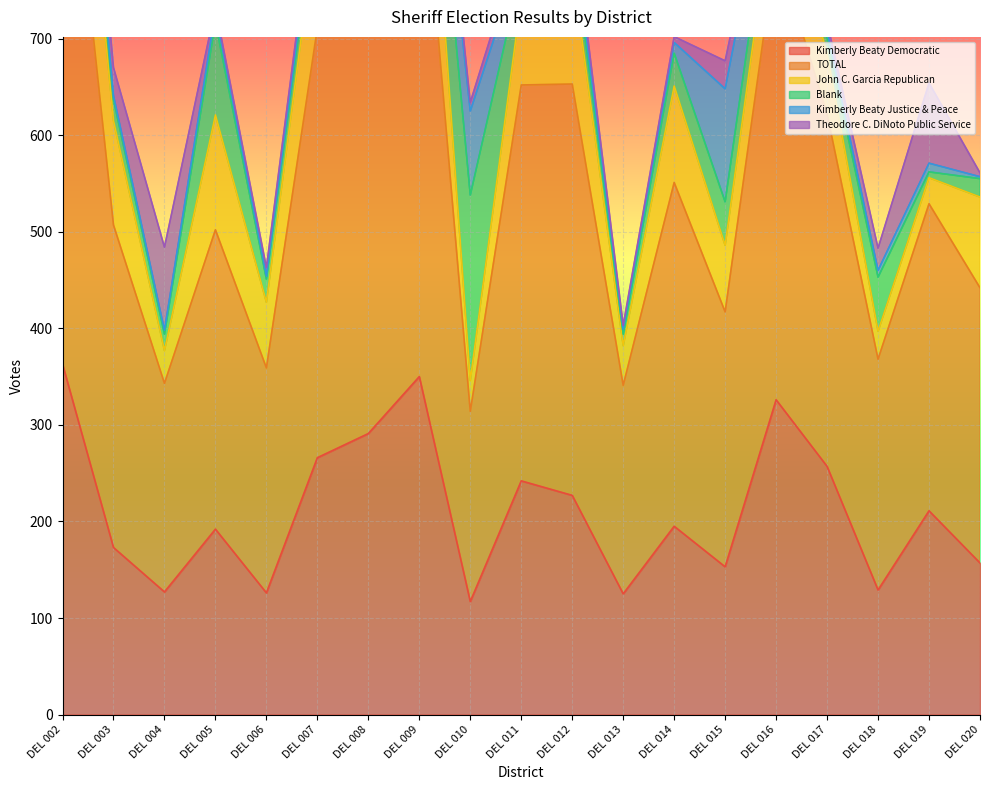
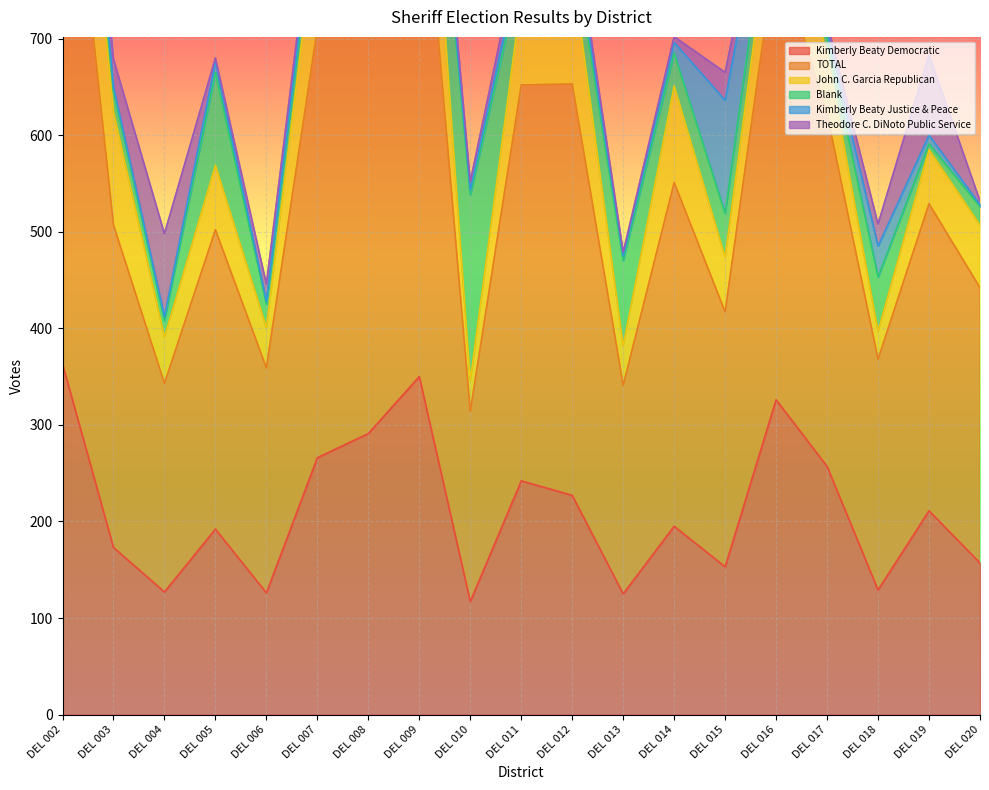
John C. Garcia Republican, DEL 003: 110 -> 120
John C. Garcia Republican, DEL 004: 30 -> 50
John C. Garcia Republican, DEL 005: 120 -> 70
John C. Garcia Republican, DEL 006: 70 -> 40
Theodore C. DiNoto Public Service, DEL 006: 10 -> 20
Kimberly Beaty Justice & Peace, DEL 010: 90 -> 10
Blank, DEL 013: 10 -> 90
John C. Garcia Republican, DEL 015: 70 -> 60
Kimberly Beaty Justice & Peace, DEL 018: 10 -> 30
John C. Garcia Republican, DEL 019: 30 -> 60
John C. Garcia Republican, DEL 020: 90 -> 70
